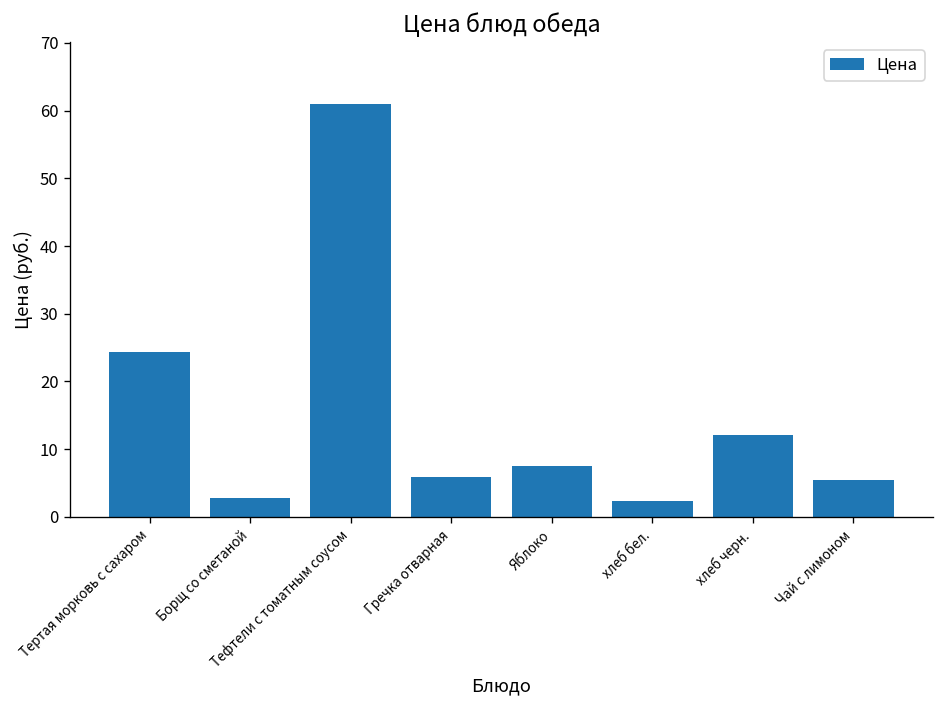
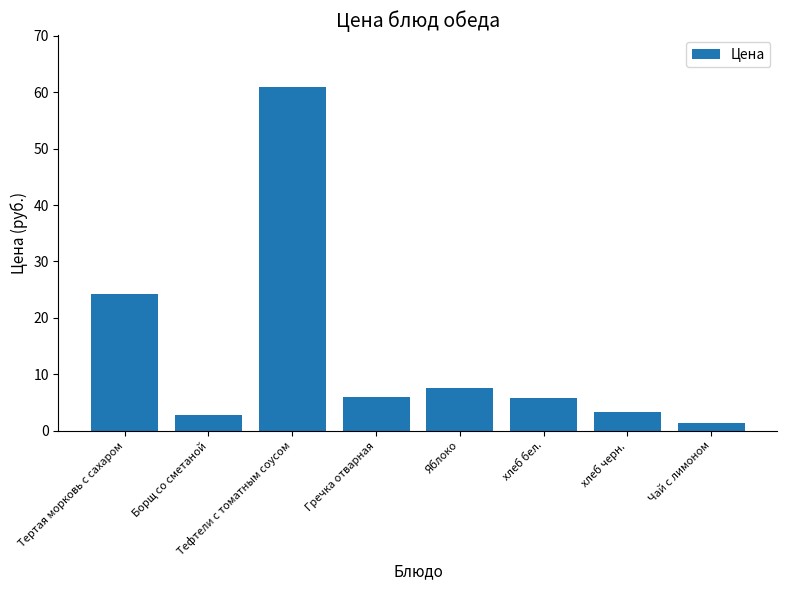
хлеб бел.: 2 -> 6
хлеб черн.: 12 -> 3
Чай с лимоном: 5 -> 1
